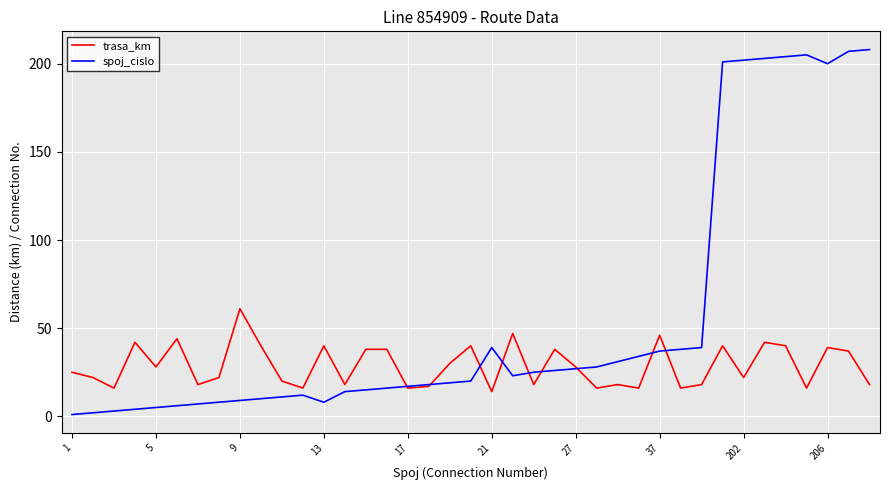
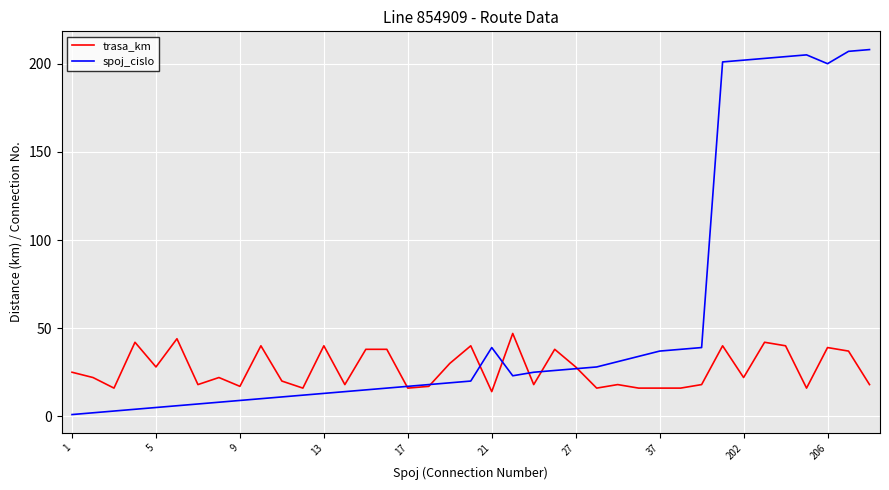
trasa_km, 9: 61 -> 17
spoj_cislo, 13: 8 -> 13
trasa_km, 37: 46 -> 16
